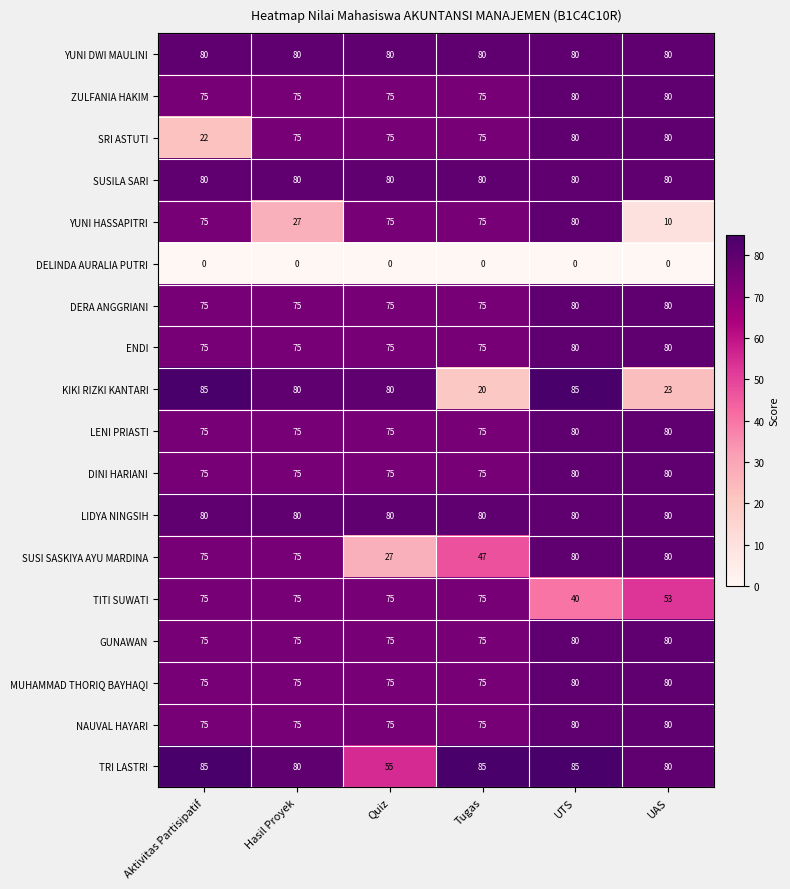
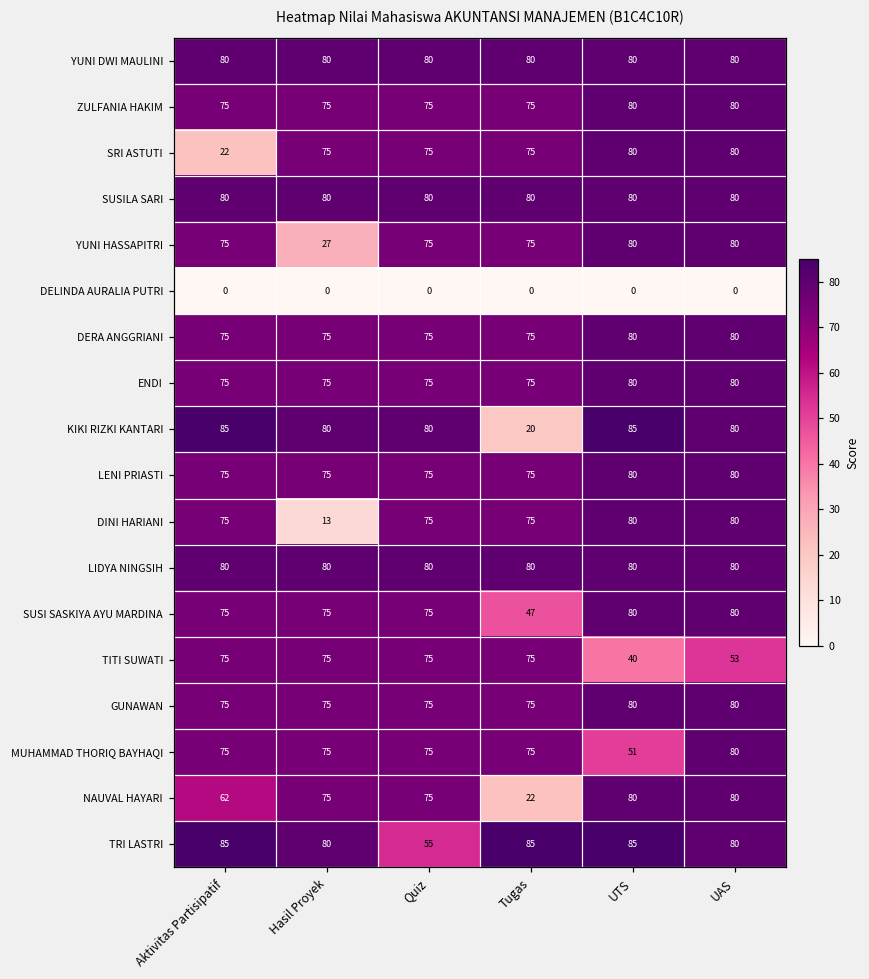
YUNI HASSAPITRI, UAS: 10 -> 80
KIKI RIZKI KANTARI, UAS: 23 -> 80
DINI HARIANI, Hasil Proyek: 75 -> 13
SUSI SASKIYA AYU MARDINA, Quiz: 27 -> 75
MUHAMMAD THORIQ BAYHAQI, UTS: 80 -> 51
NAUVAL HAYARI, Aktivitas Partisipatif: 75 -> 62
NAUVAL HAYARI, Tugas: 75 -> 22
